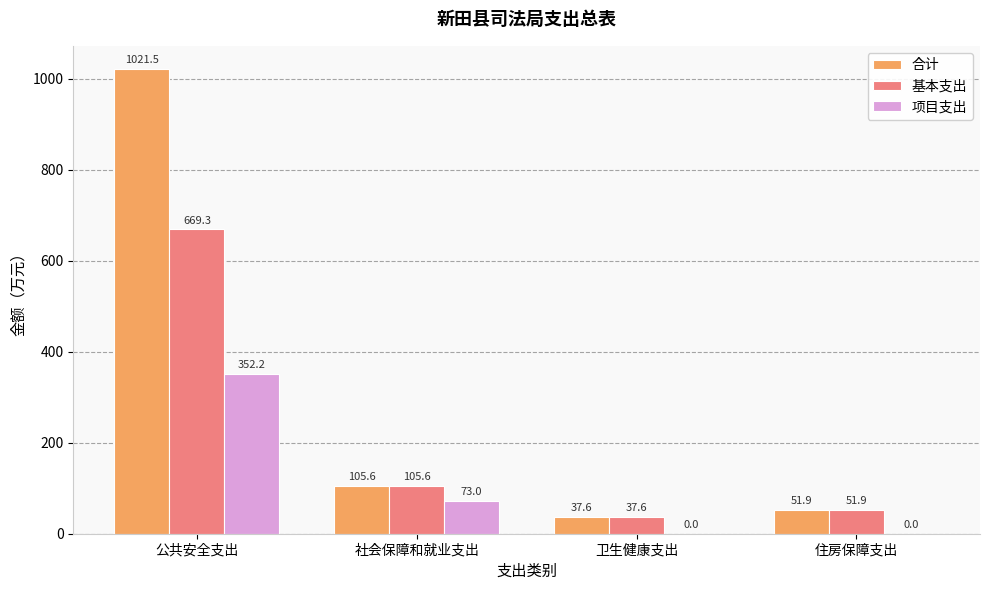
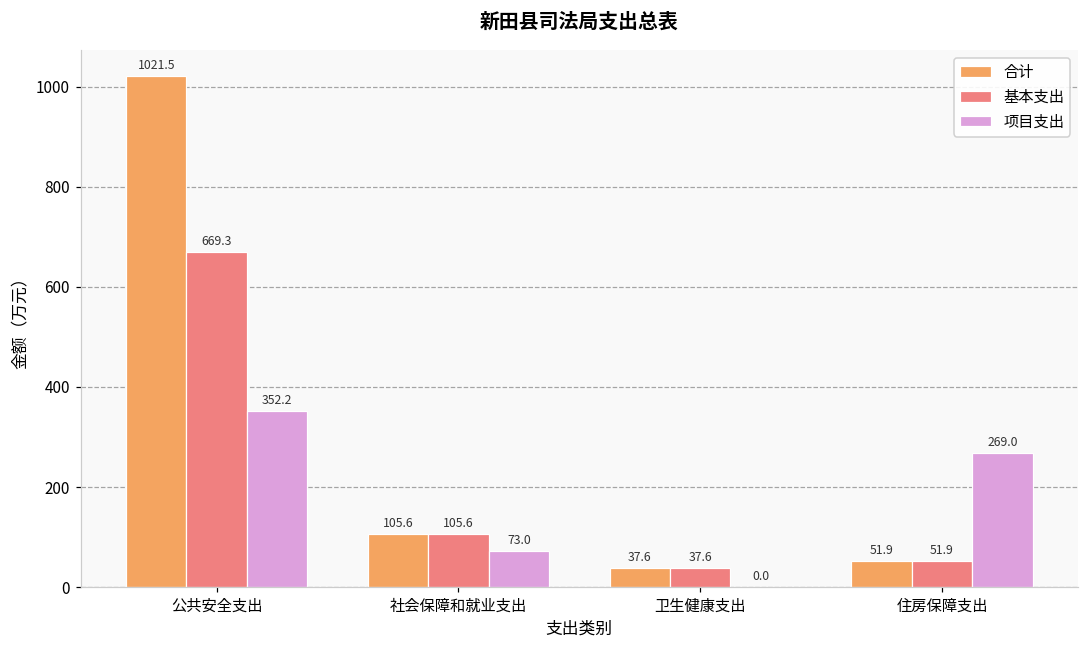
项目支出, 住房保障支出: 0.0 -> 269.0
